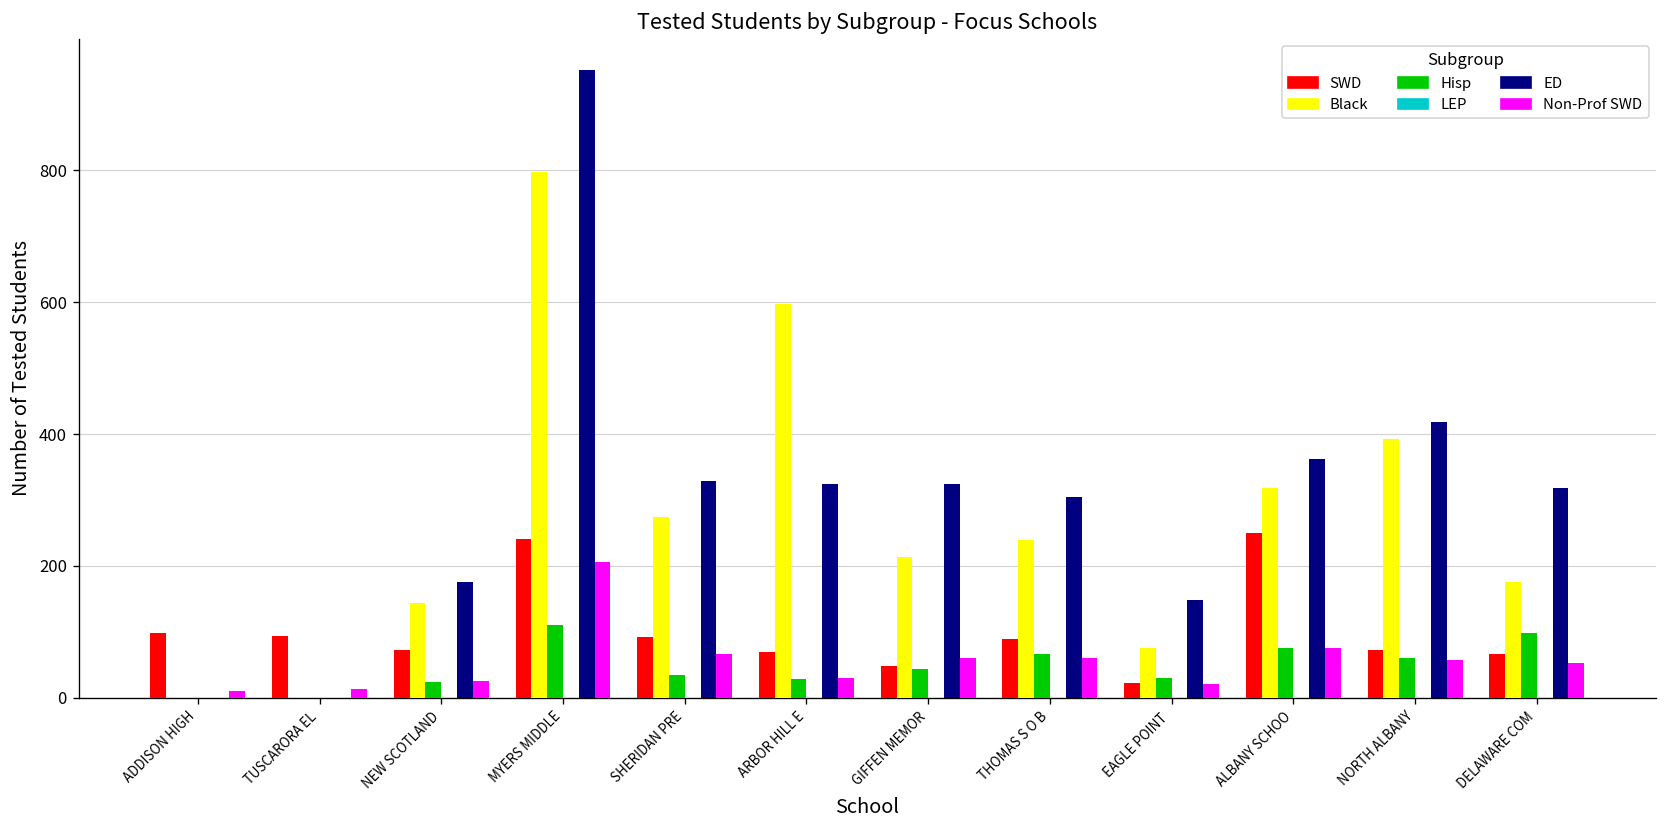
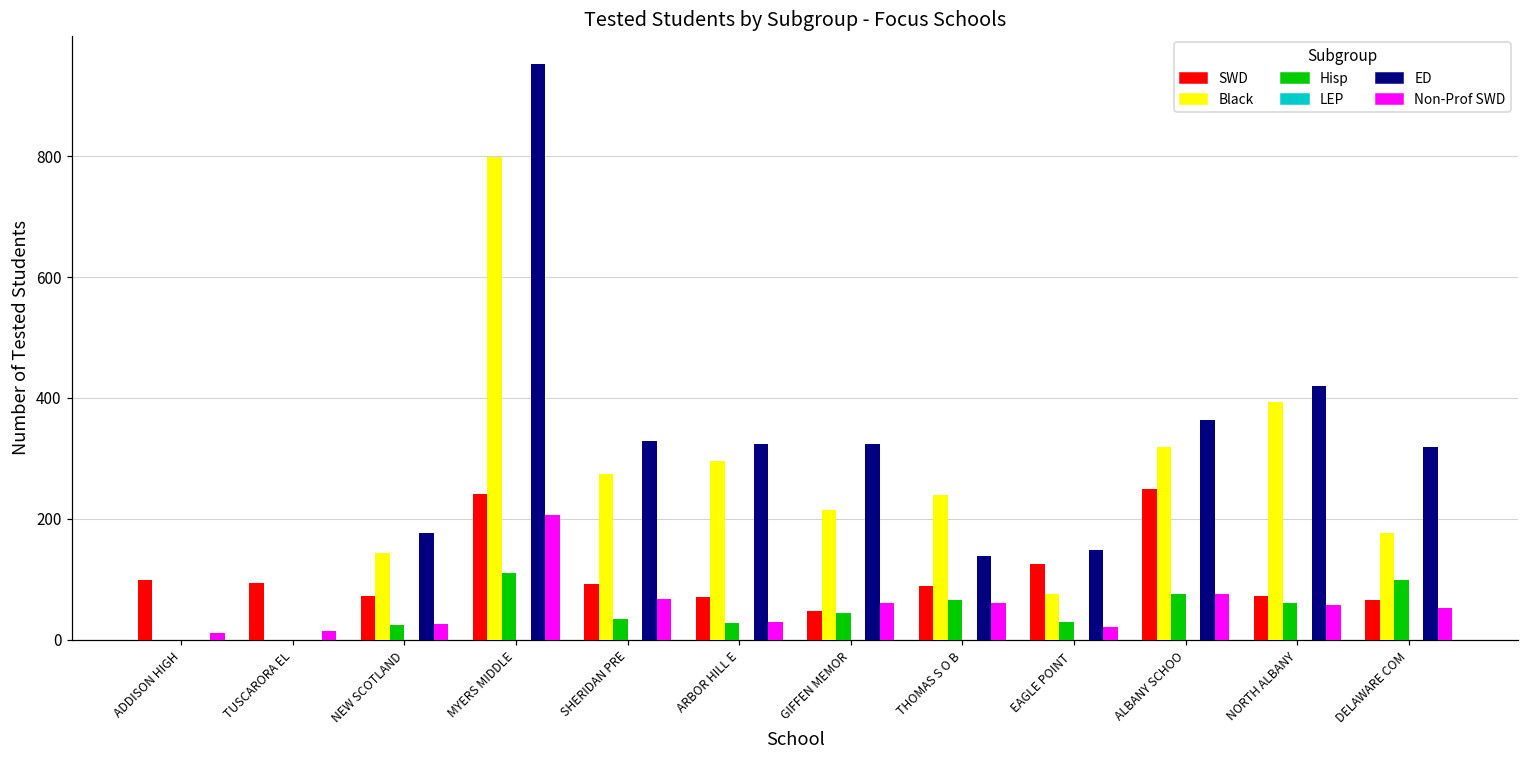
Black, ARBOR HILL E: 600 -> 300
ED, THOMAS S O B: 300 -> 140
SWD, EAGLE POINT: 20 -> 130
